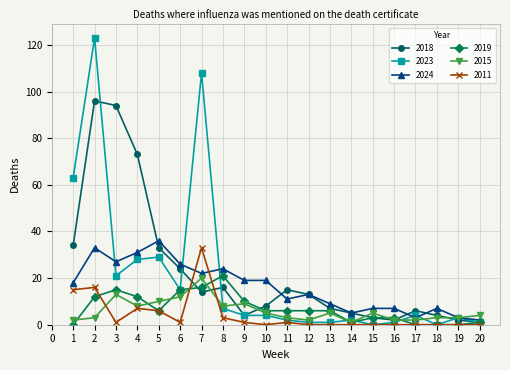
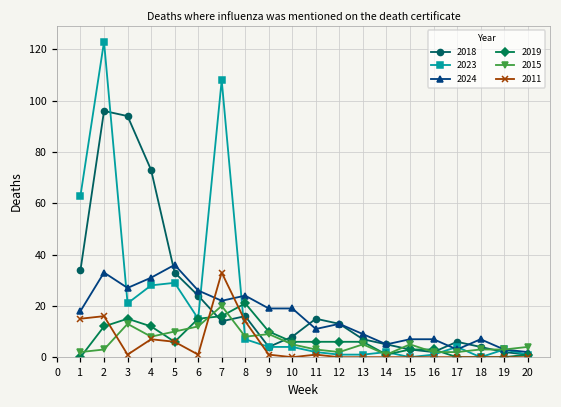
2011, 8: 3 -> 14
